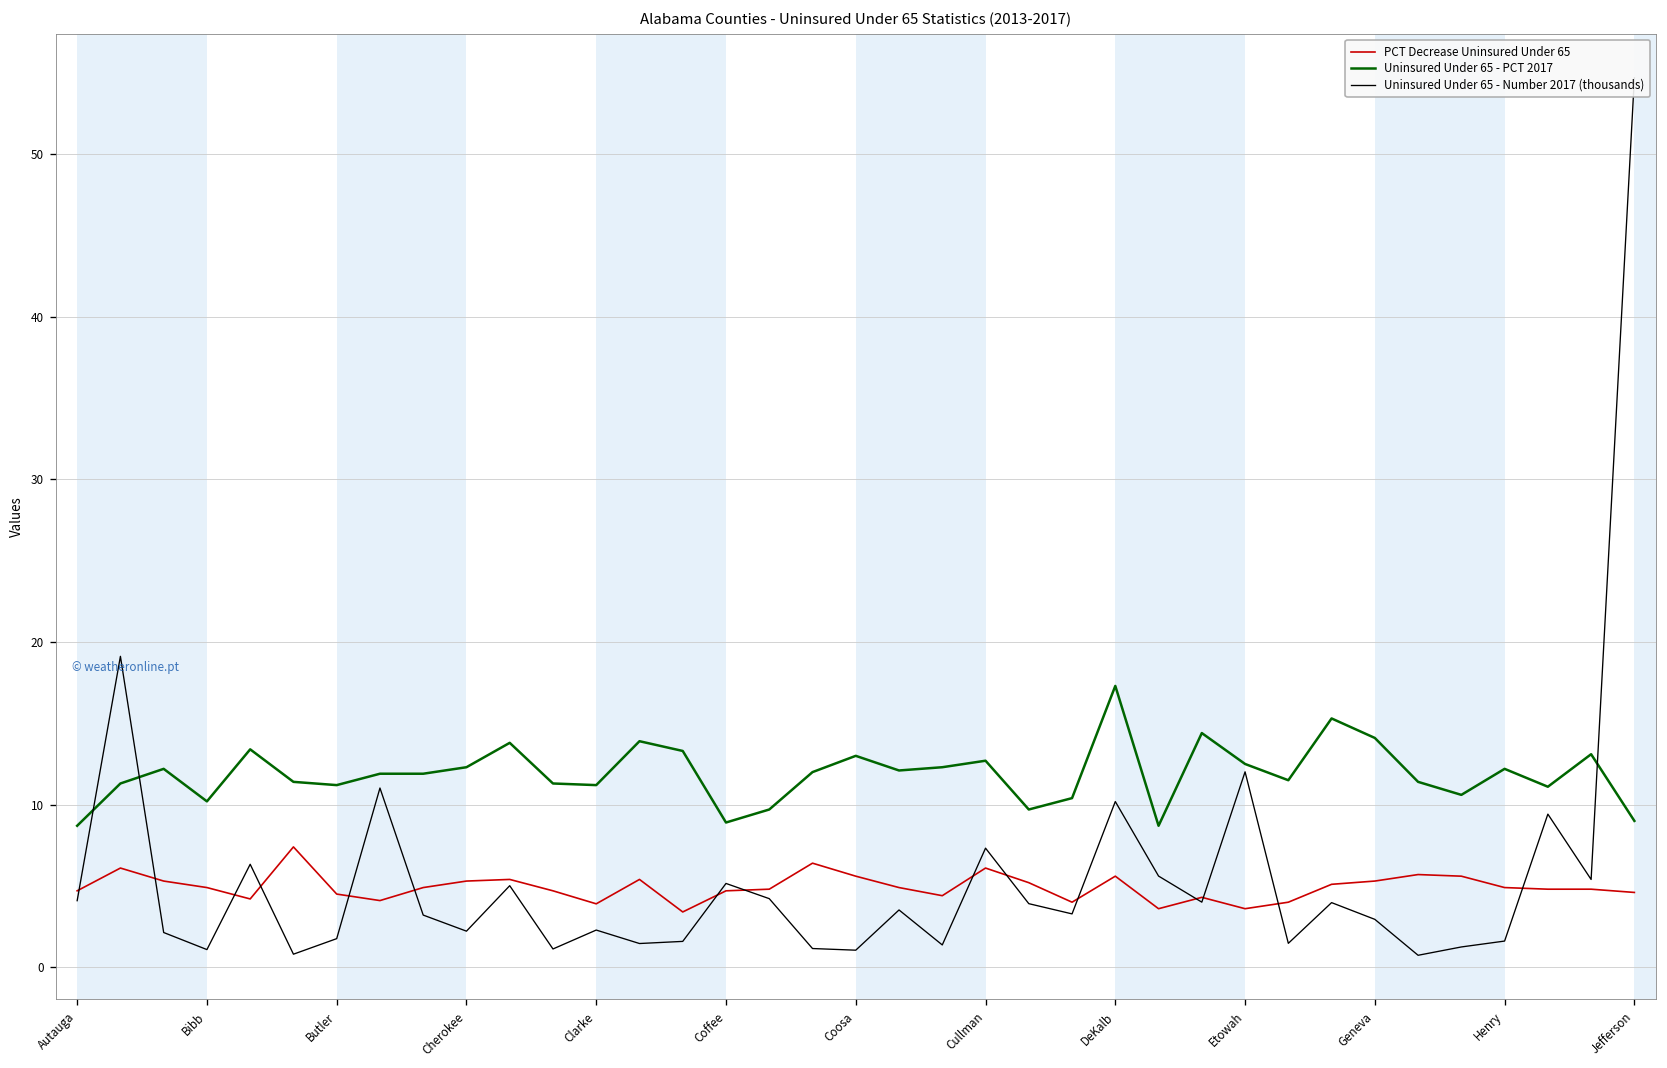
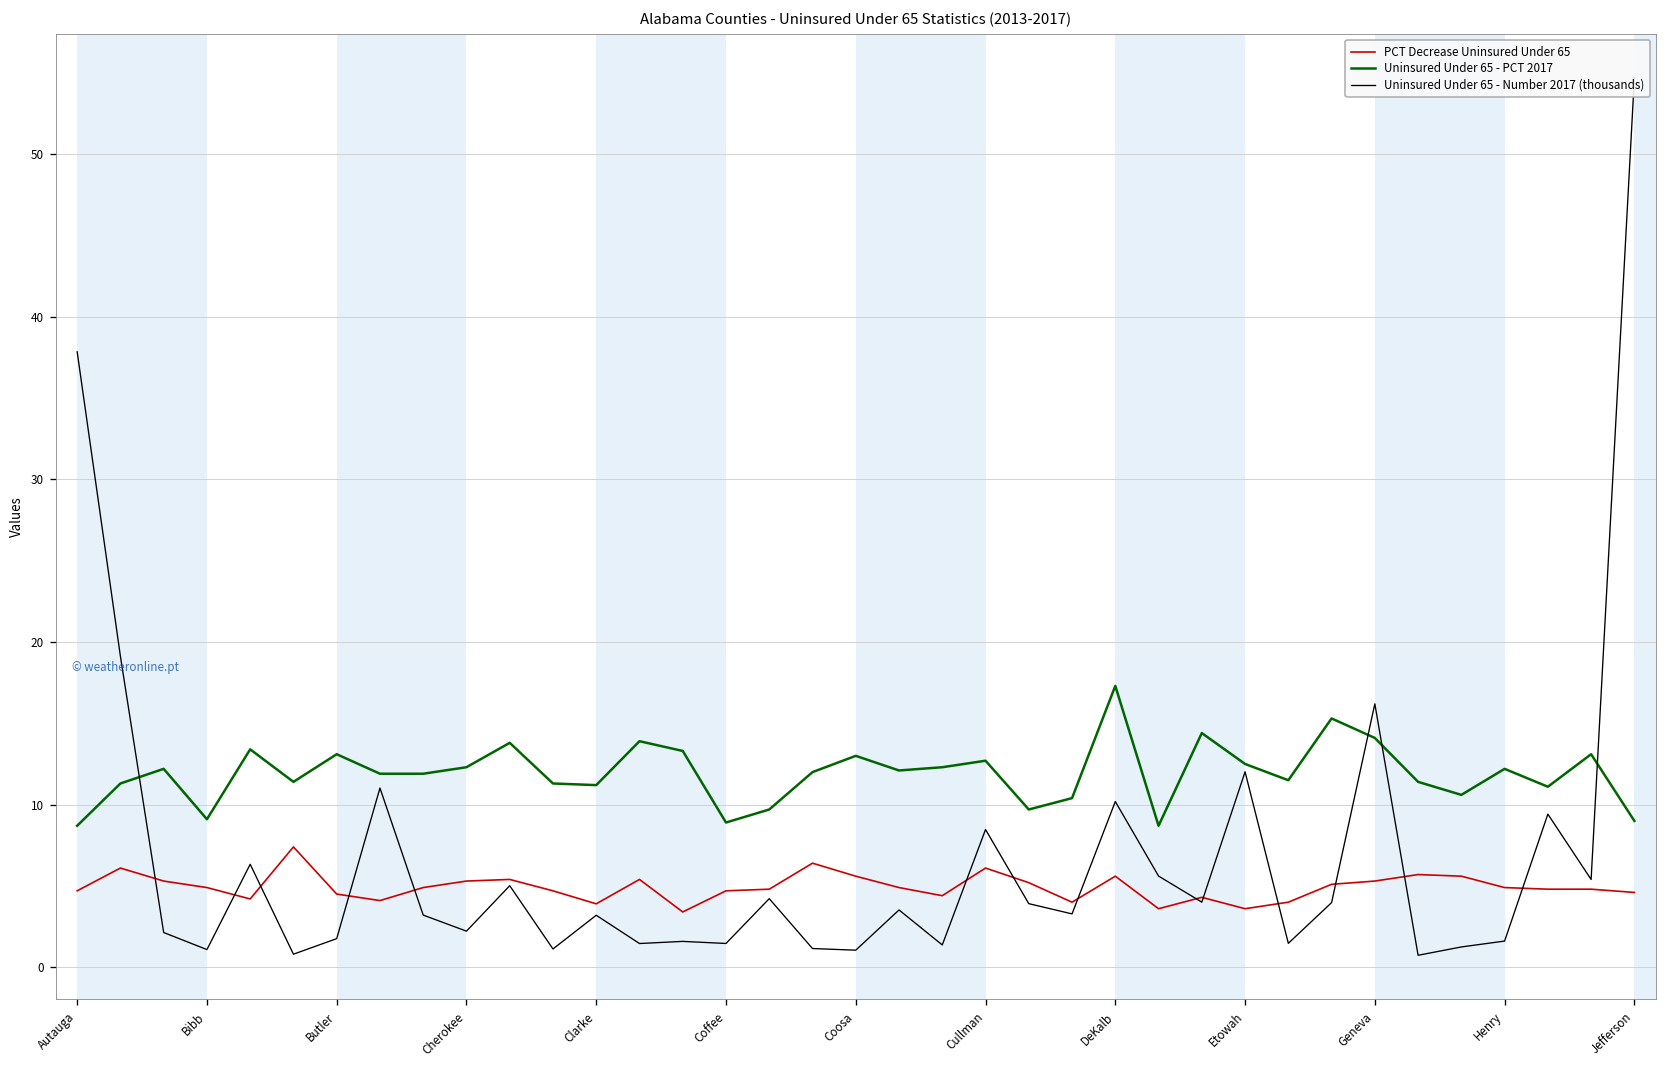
Uninsured Under 65 - Number 2017 (thousands), Autauga: 4.1 -> 37.8
Uninsured Under 65 - PCT 2017, Bibb: 10.2 -> 9.1
Uninsured Under 65 - PCT 2017, Butler: 11.2 -> 13.1
Uninsured Under 65 - Number 2017 (thousands), Clarke: 2.3 -> 3.2
Uninsured Under 65 - Number 2017 (thousands), Coffee: 5.2 -> 1.5
Uninsured Under 65 - Number 2017 (thousands), Cullman: 7.3 -> 8.5
Uninsured Under 65 - Number 2017 (thousands), Geneva: 2.9 -> 16.2
